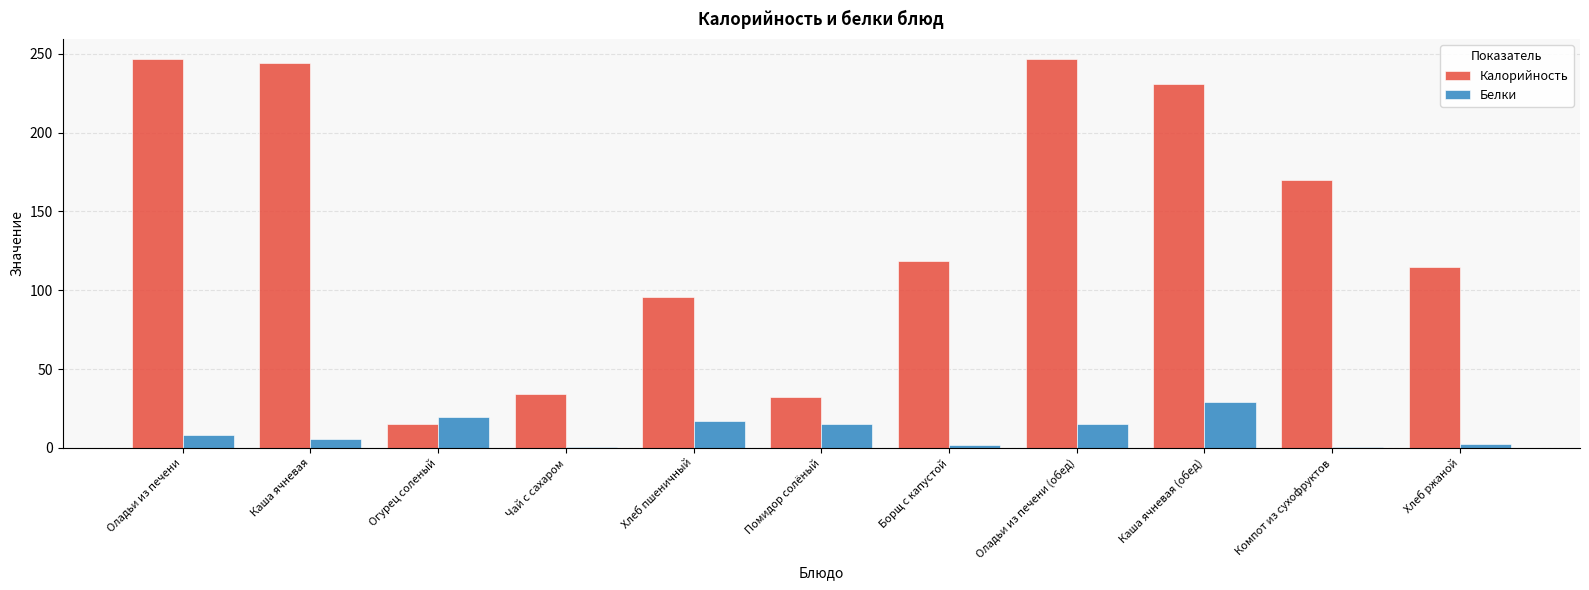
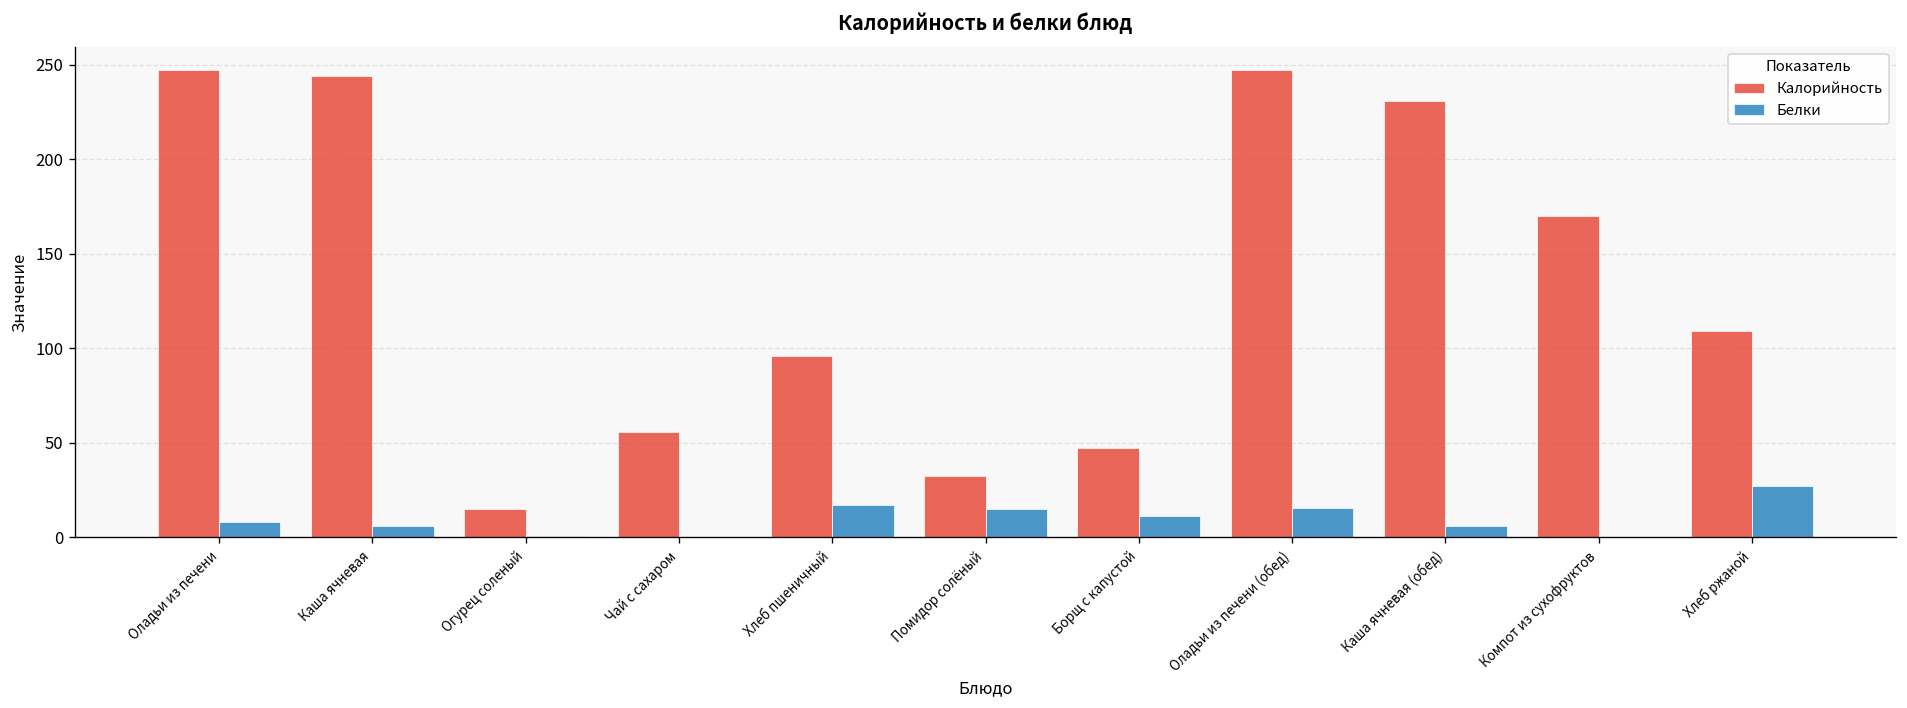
Белки, Огурец соленый: 20 -> 1
Калорийность, Чай с сахаром: 34 -> 56
Калорийность, Борщ с капустой: 118 -> 47
Белки, Борщ с капустой: 2 -> 11
Белки, Каша ячневая (обед): 29 -> 6
Калорийность, Хлеб ржаной: 115 -> 109
Белки, Хлеб ржаной: 2 -> 27
